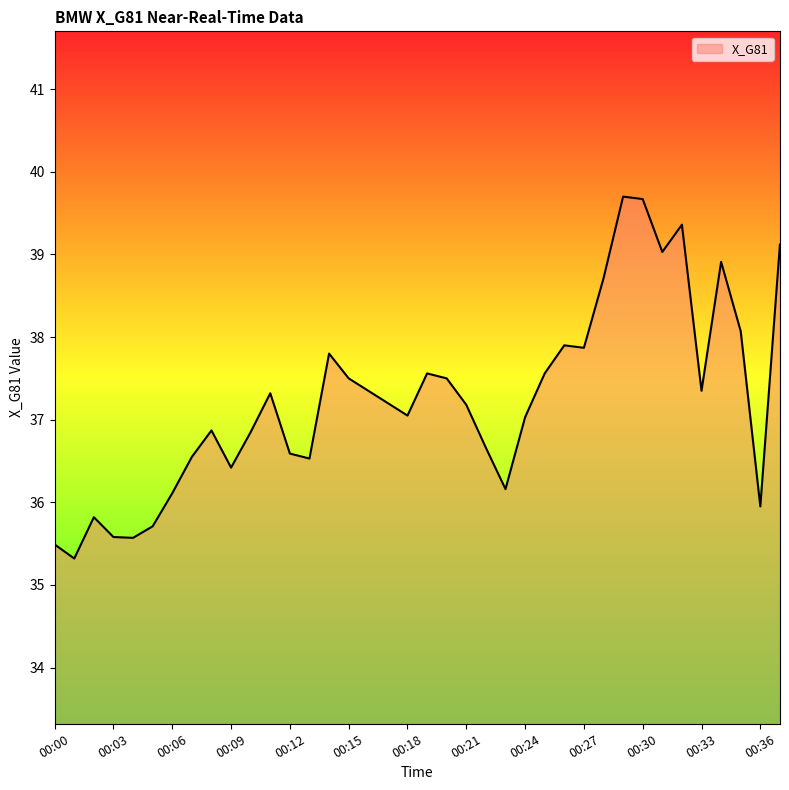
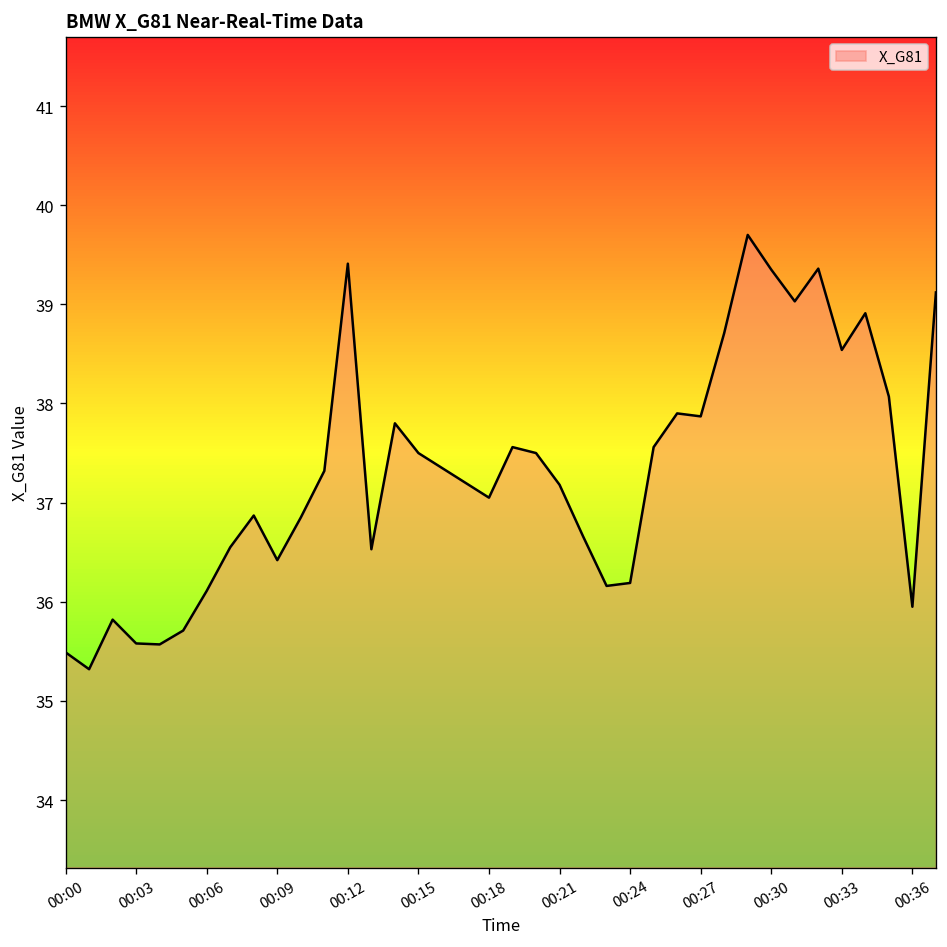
00:12: 36.6 -> 39.4
00:24: 37.0 -> 36.2
00:30: 39.7 -> 39.4
00:33: 37.4 -> 38.5
